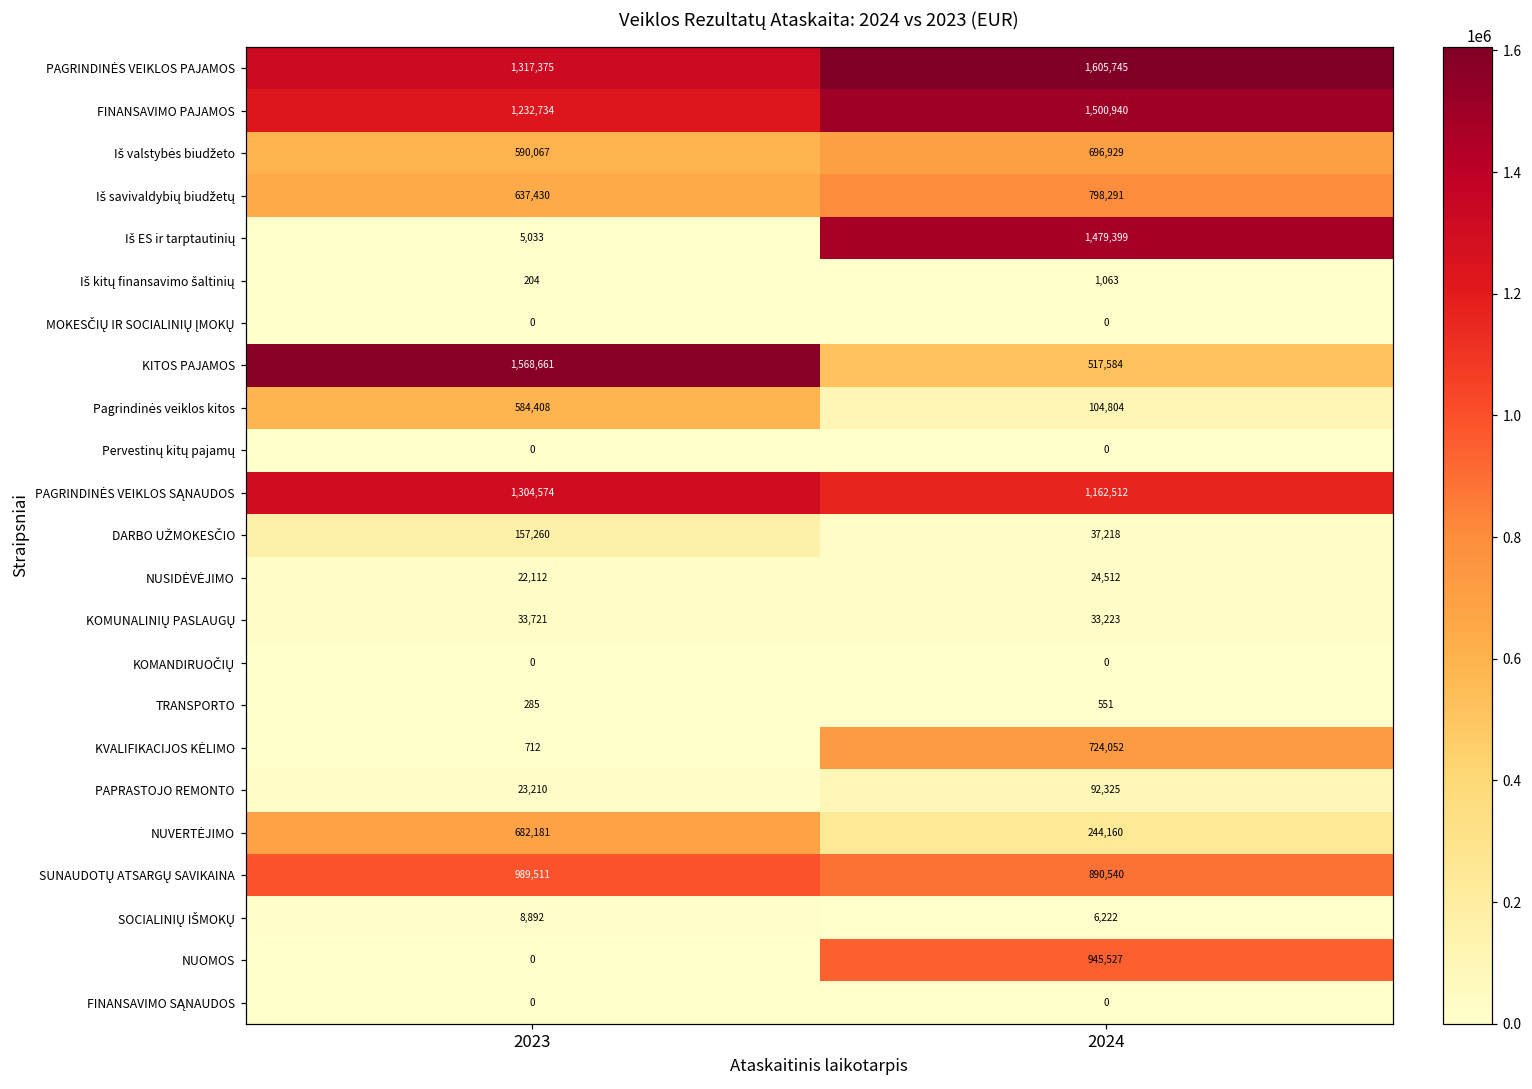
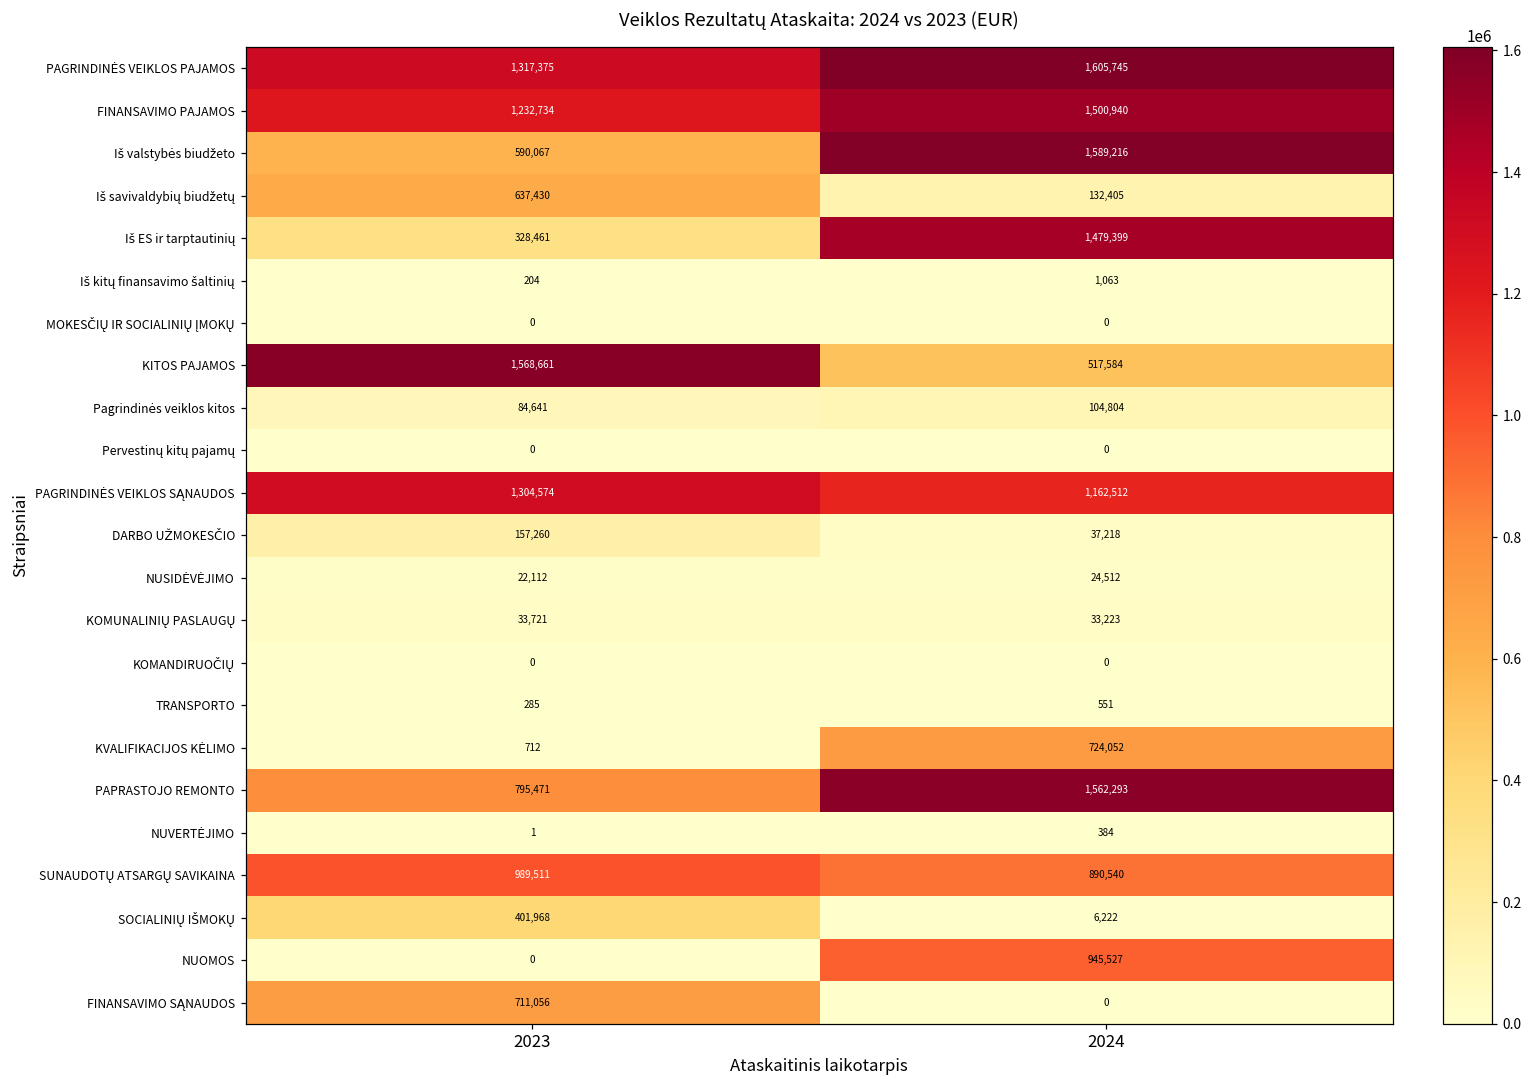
Iš valstybės biudžeto, 2024: 696,929 -> 1,589,216
Iš savivaldybių biudžetų, 2024: 798,291 -> 132,405
Iš ES ir tarptautinių, 2023: 5,033 -> 328,461
Pagrindinės veiklos kitos, 2023: 584,408 -> 84,641
PAPRASTOJO REMONTO, 2023: 23,210 -> 795,471
PAPRASTOJO REMONTO, 2024: 92,325 -> 1,562,293
NUVERTĖJIMO, 2023: 682,181 -> 1
NUVERTĖJIMO, 2024: 244,160 -> 384
SOCIALINIŲ IŠMOKŲ, 2023: 8,892 -> 401,968
FINANSAVIMO SĄNAUDOS, 2023: 0 -> 711,056
